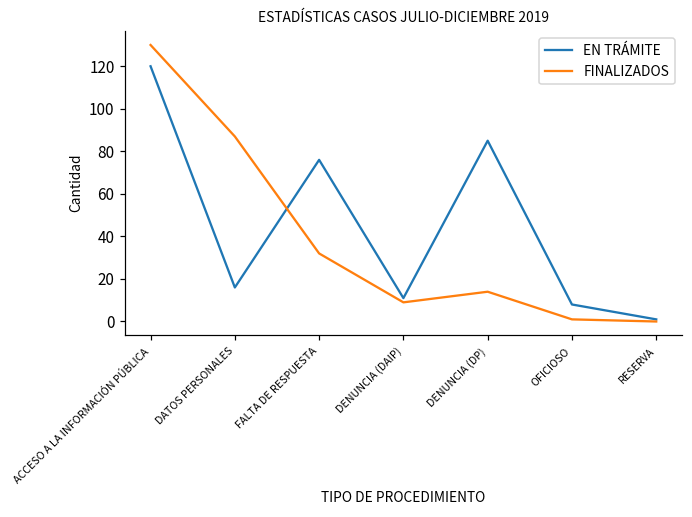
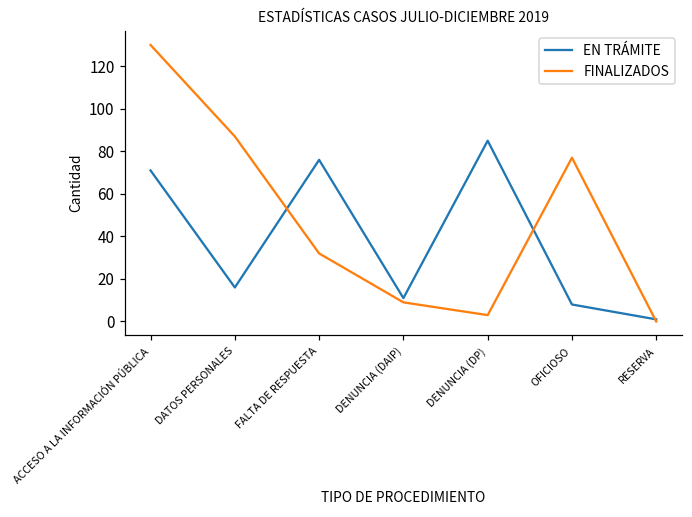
EN TRÁMITE, ACCESO A LA INFORMACIÓN PÚBLICA: 120 -> 71
FINALIZADOS, DENUNCIA (DP): 14 -> 3
FINALIZADOS, OFICIOSO: 1 -> 77
